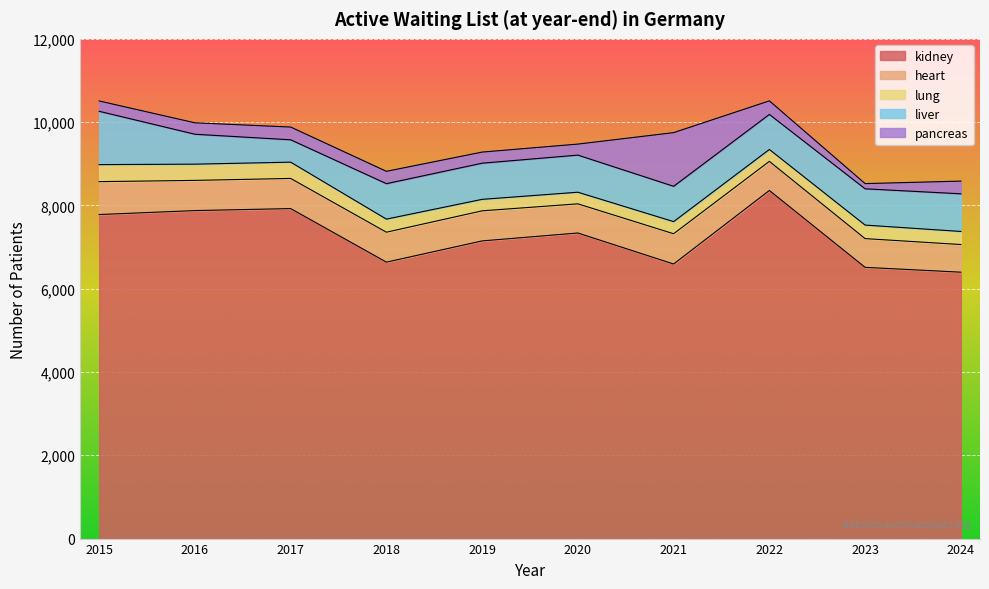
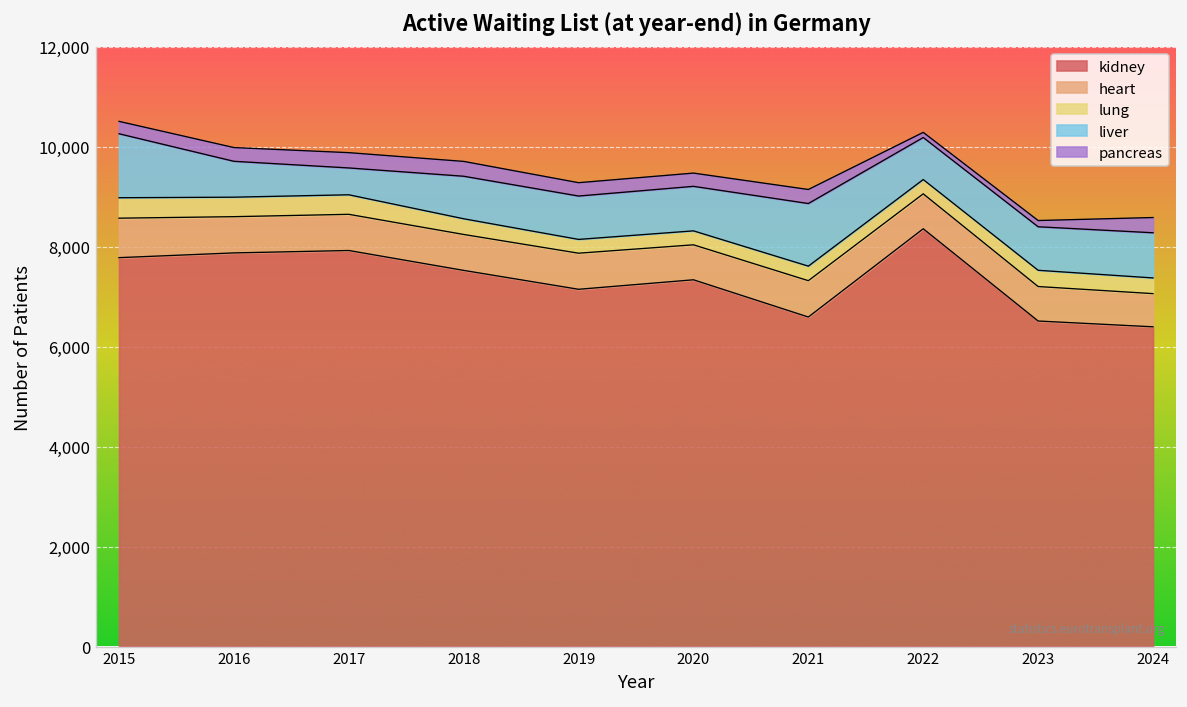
kidney, 2018: 6,600 -> 7,500
liver, 2021: 800 -> 1,300
pancreas, 2021: 1,300 -> 300
pancreas, 2022: 300 -> 100
